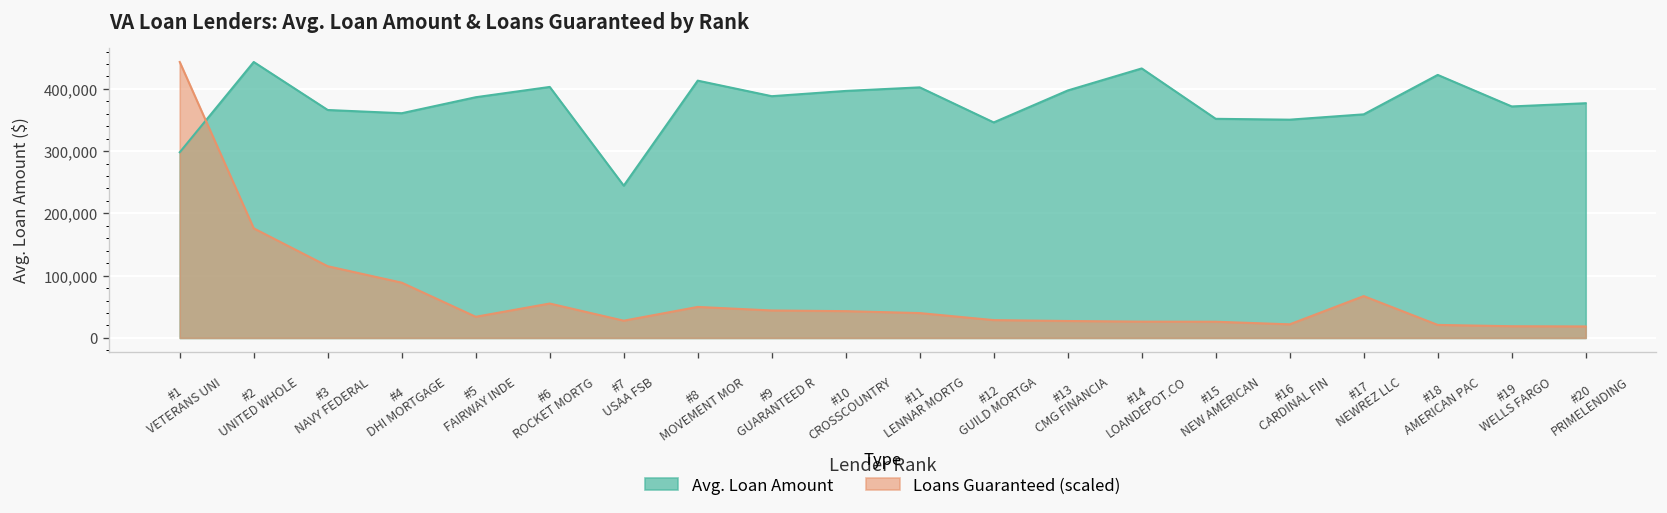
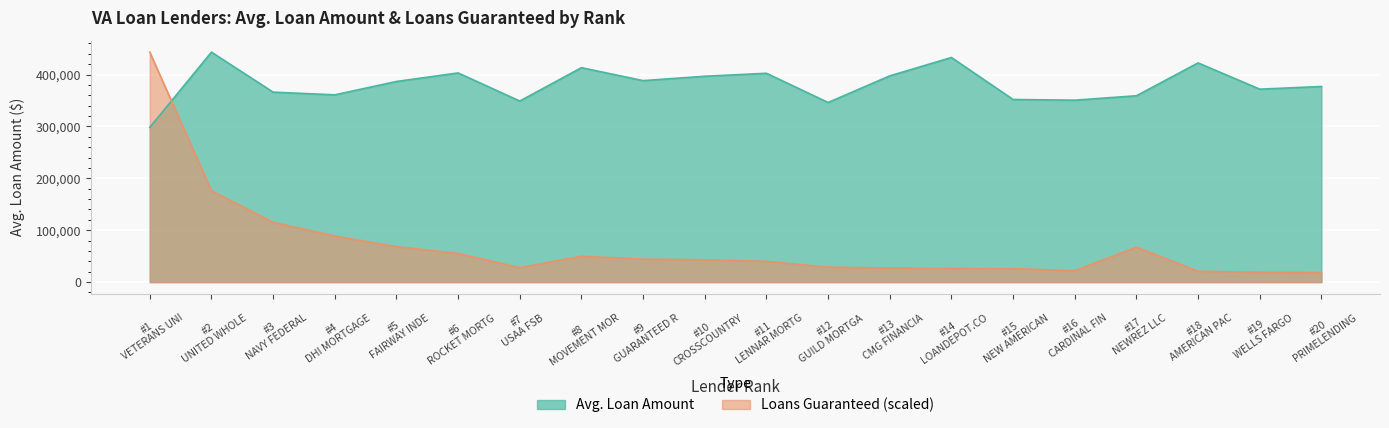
Loans Guaranteed (scaled), #5 FAIRWAY INDE: 30,000 -> 70,000
Avg. Loan Amount, #7 USAA FSB: 240,000 -> 350,000
